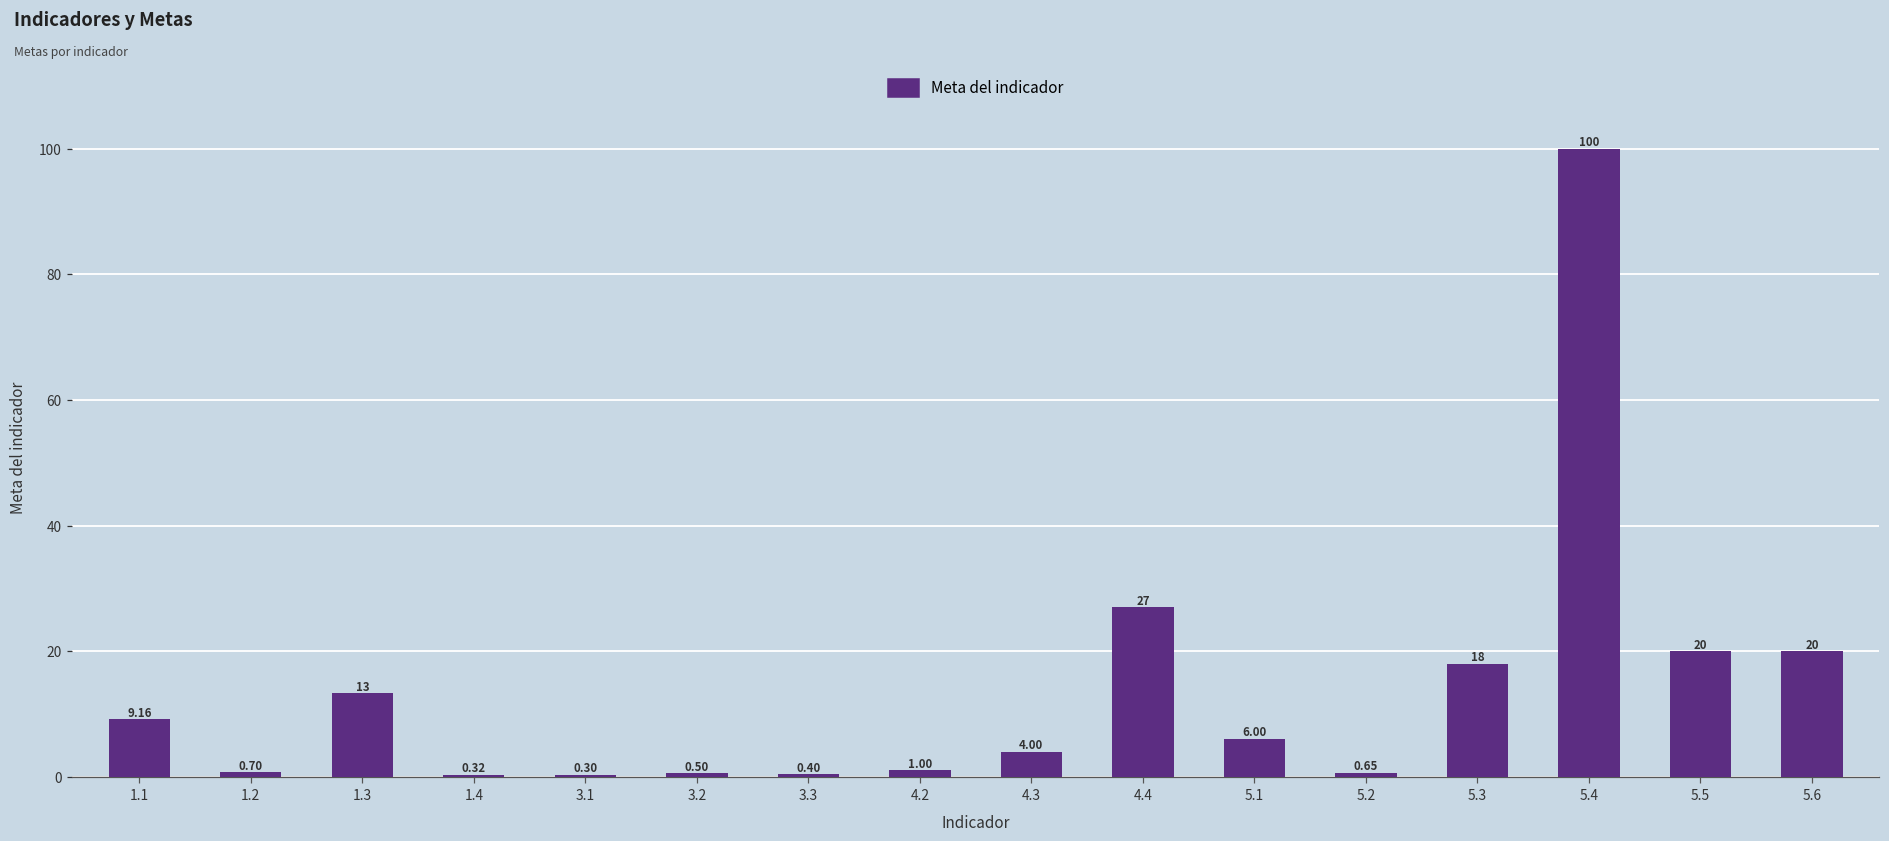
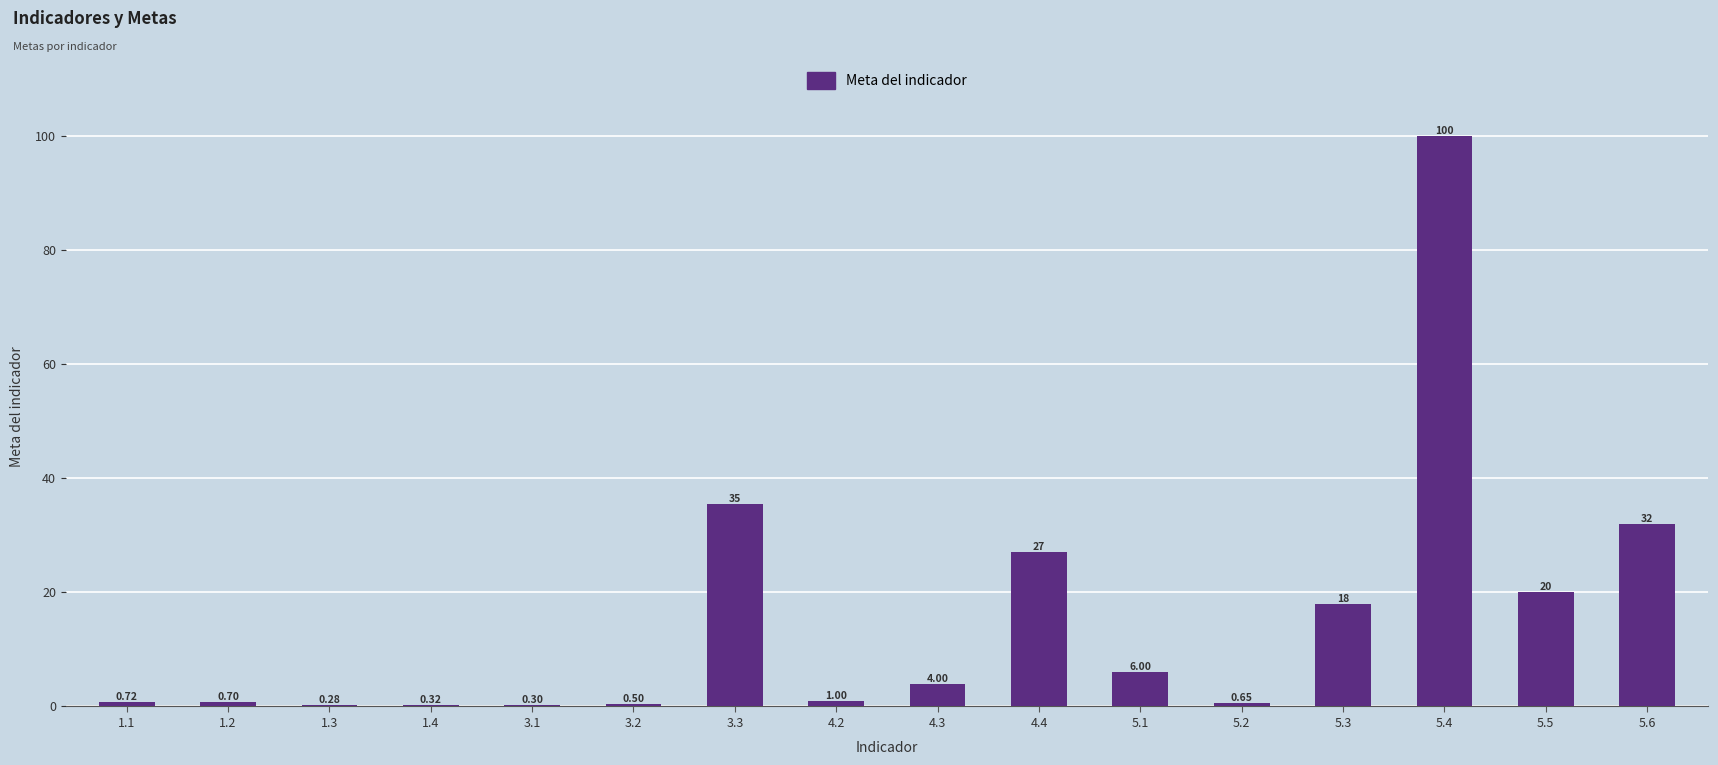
1.1: 9.16 -> 0.72
1.3: 13 -> 0.28
3.3: 0.40 -> 35
5.6: 20 -> 32
